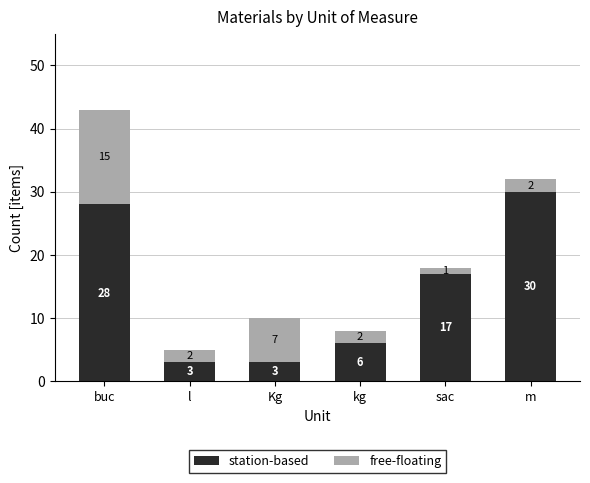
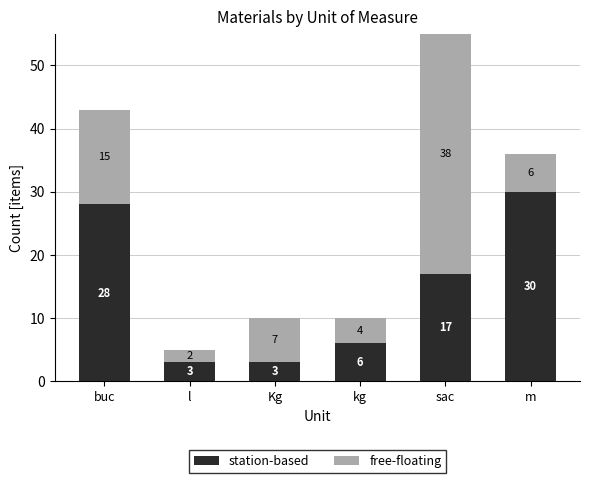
free-floating, kg: 2 -> 4
free-floating, sac: 1 -> 38
free-floating, m: 2 -> 6
